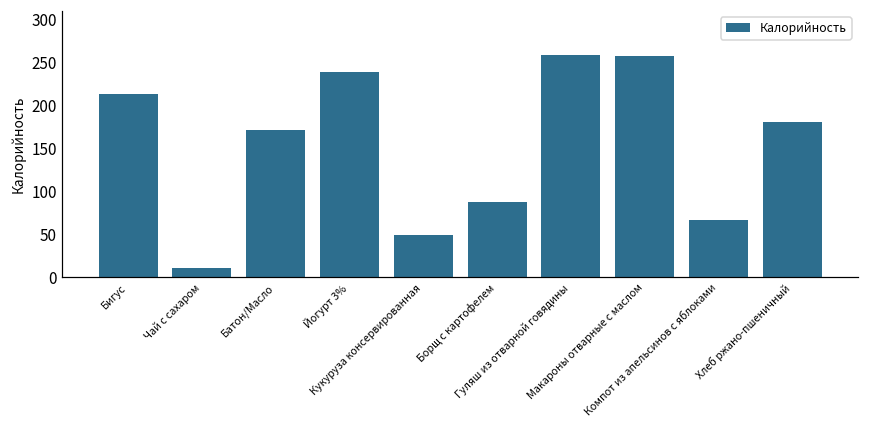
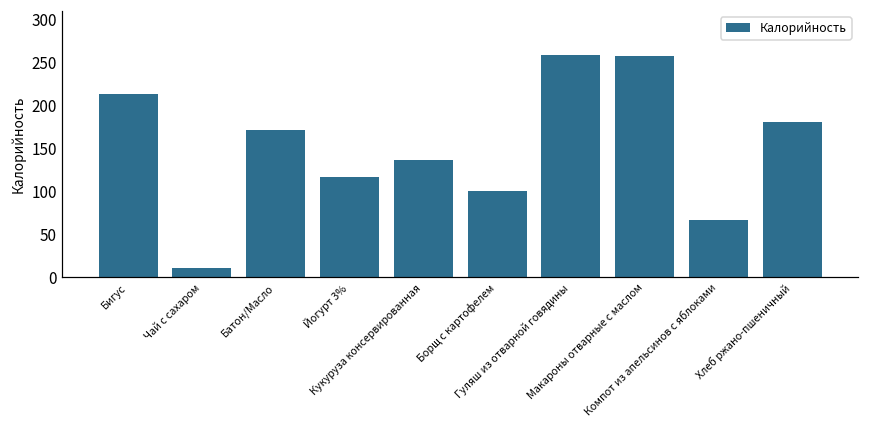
Йогурт 3%: 240 -> 120
Кукуруза консервированная: 50 -> 140
Борщ с картофелем: 90 -> 100
